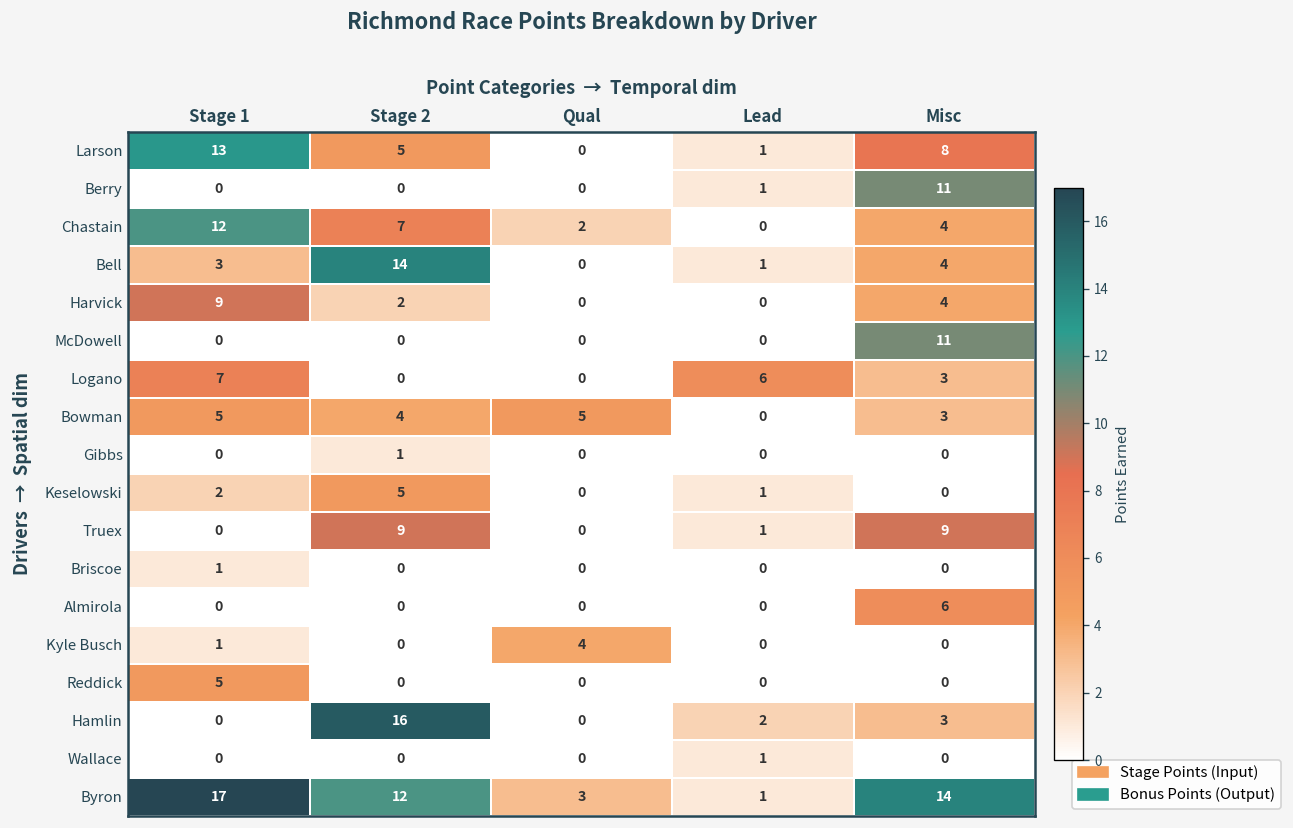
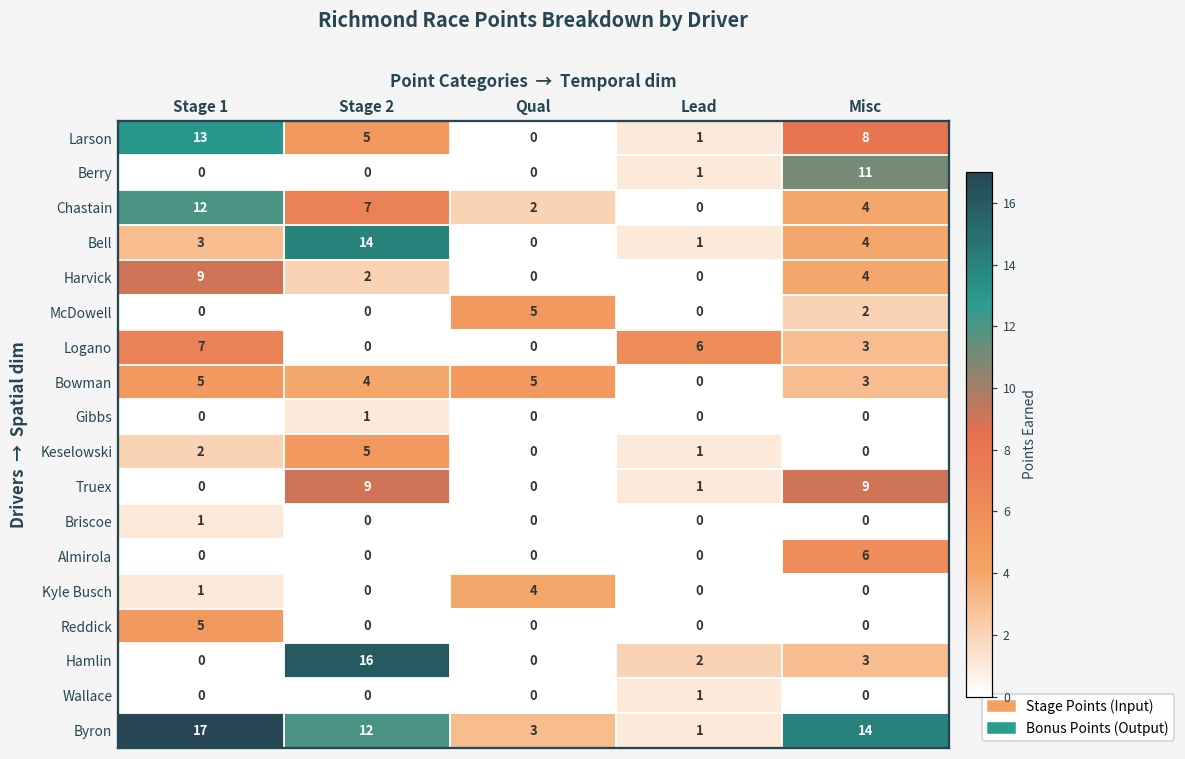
McDowell, Qual: 0 -> 5
McDowell, Misc: 11 -> 2
